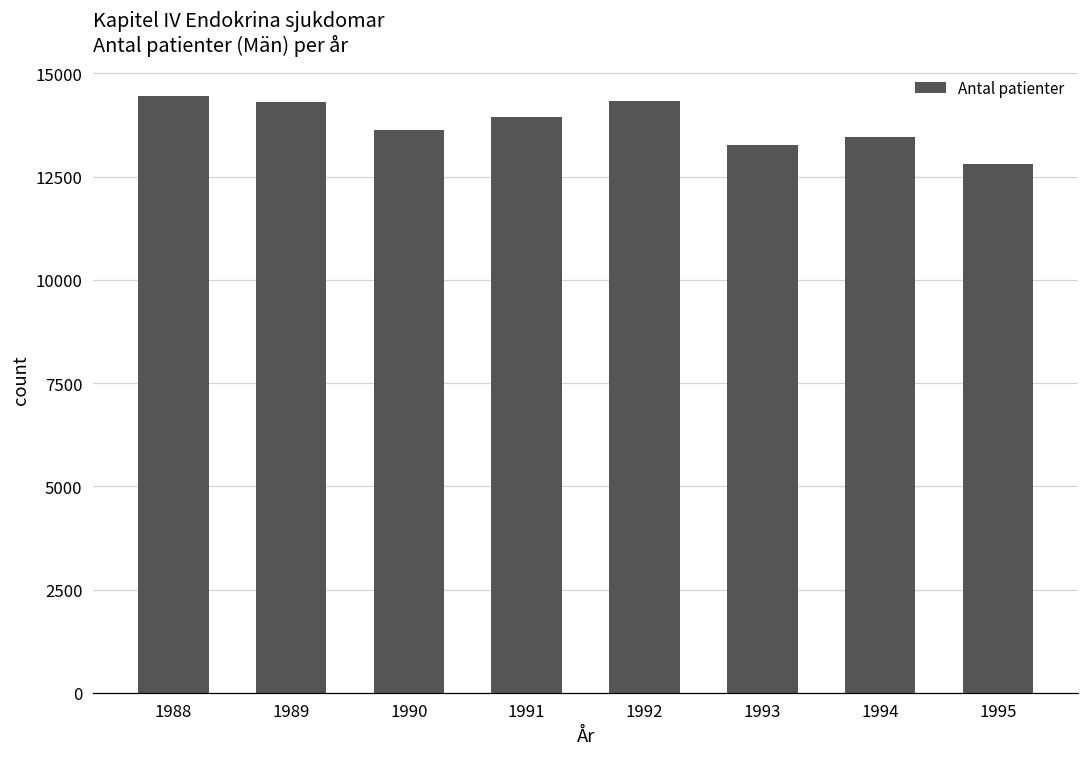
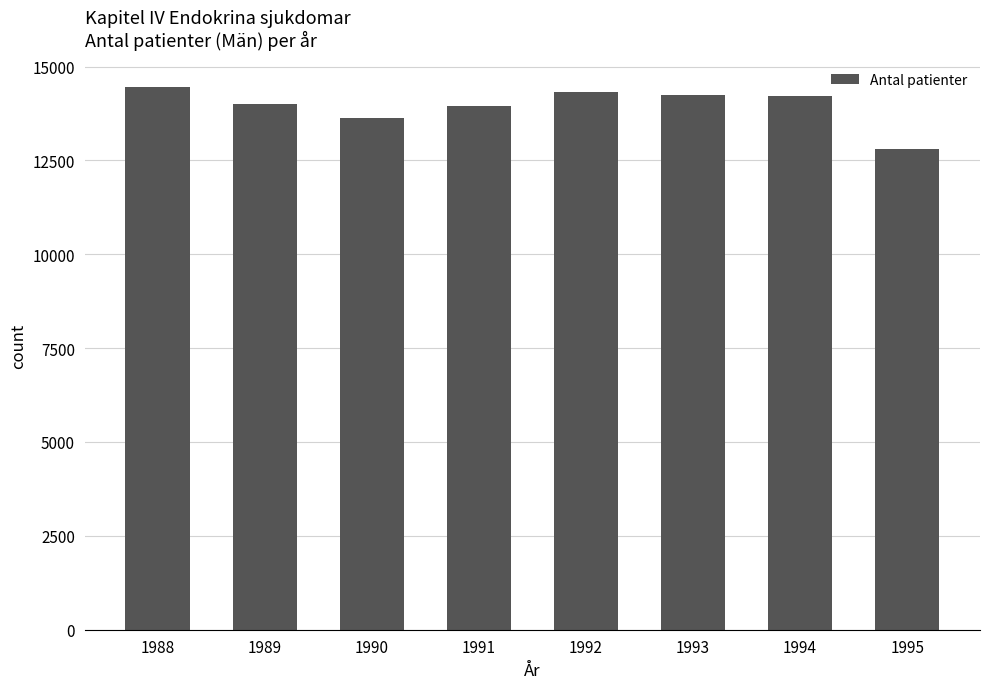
1989: 14300 -> 14000
1993: 13300 -> 14300
1994: 13500 -> 14200
